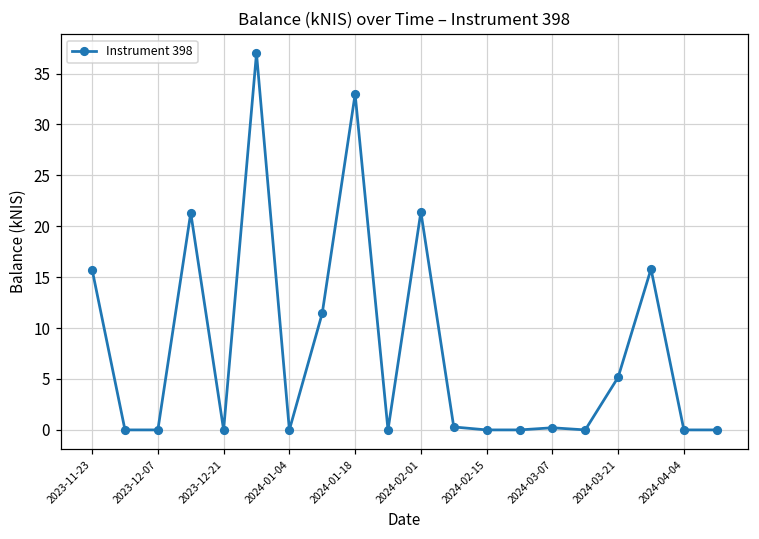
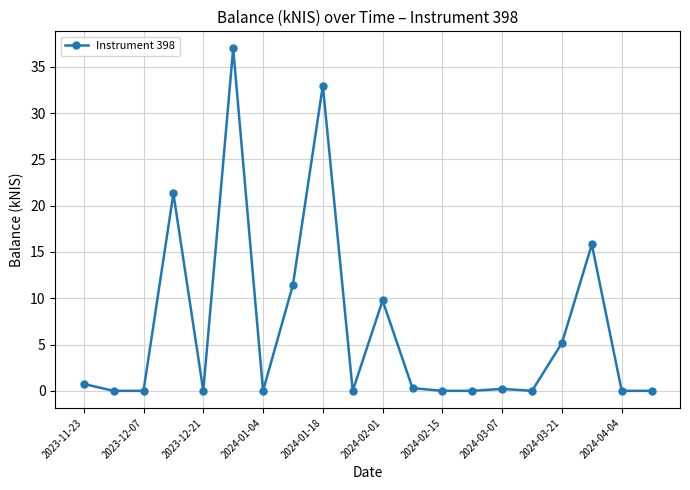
2023-11-23: 16 -> 1
2024-02-01: 21 -> 10
